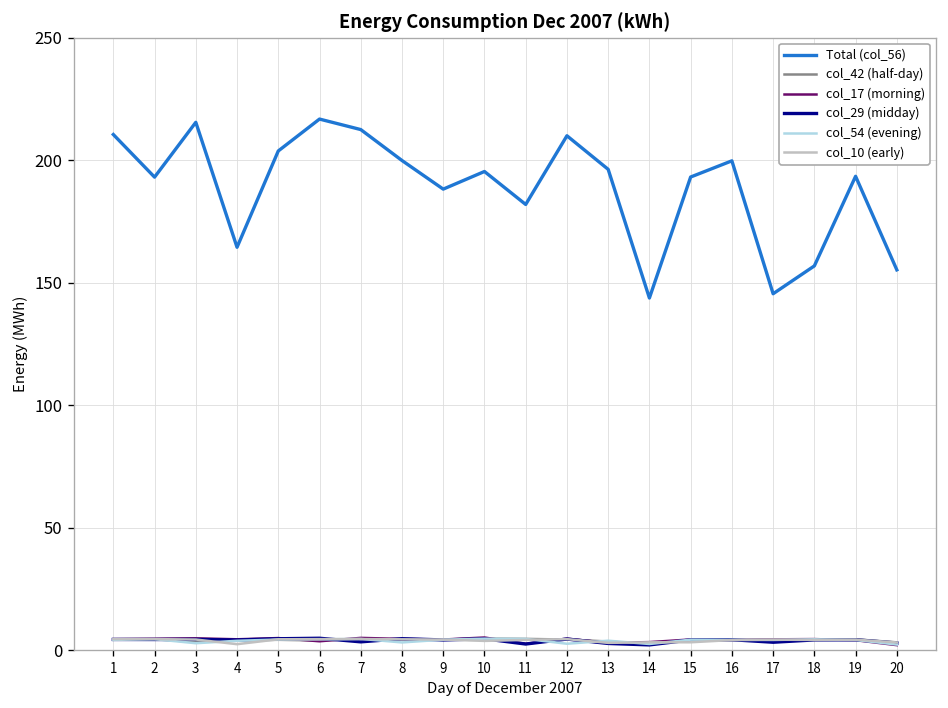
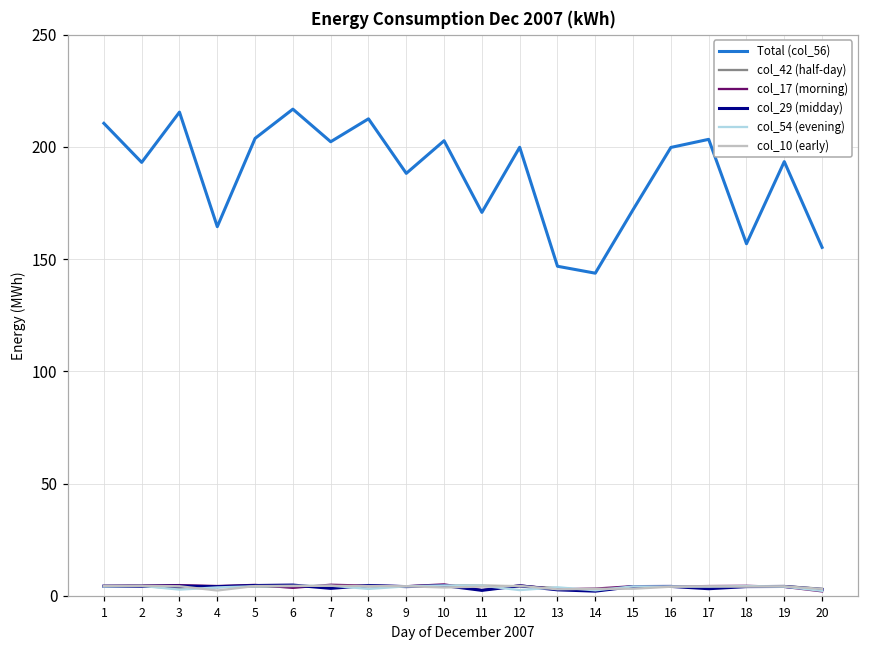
Total (col_56), 7: 212 -> 202
Total (col_56), 8: 200 -> 212
Total (col_56), 10: 195 -> 203
Total (col_56), 11: 182 -> 171
Total (col_56), 12: 210 -> 200
Total (col_56), 13: 196 -> 147
Total (col_56), 15: 193 -> 172
Total (col_56), 17: 145 -> 203
